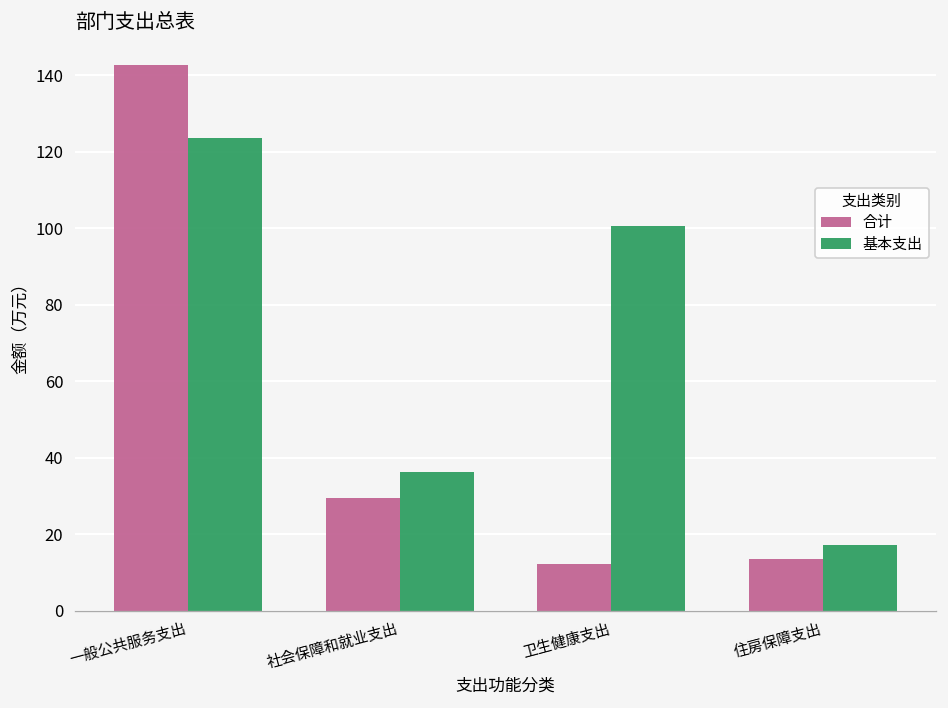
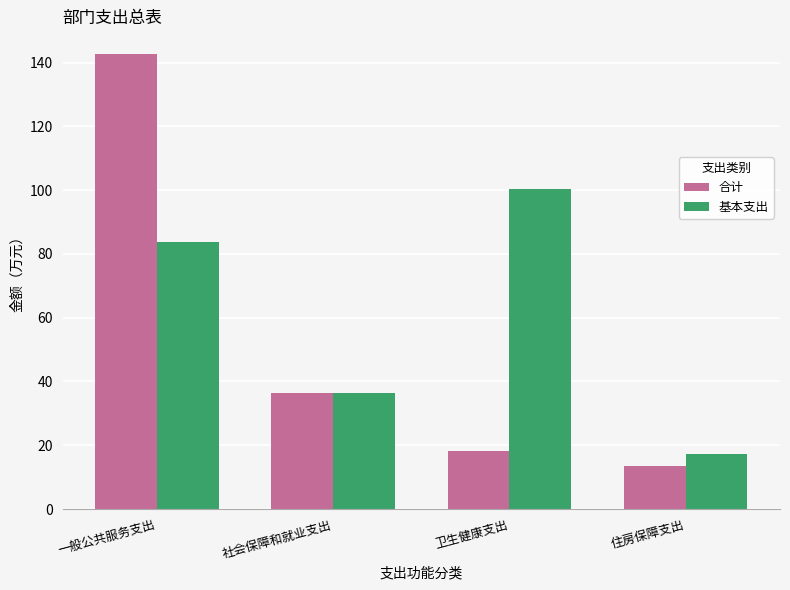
基本支出, 一般公共服务支出: 124 -> 84
合计, 社会保障和就业支出: 30 -> 36
合计, 卫生健康支出: 12 -> 18
